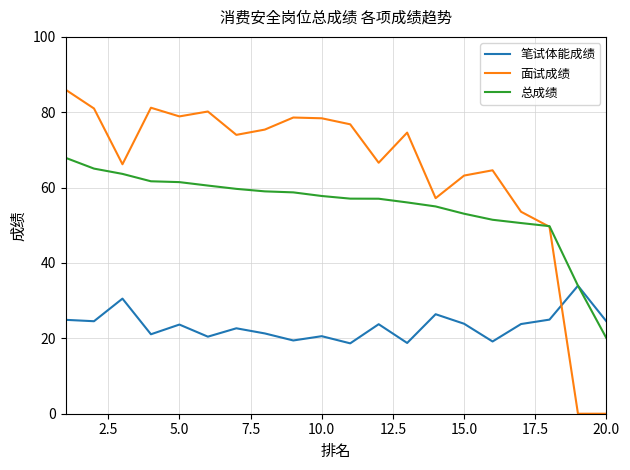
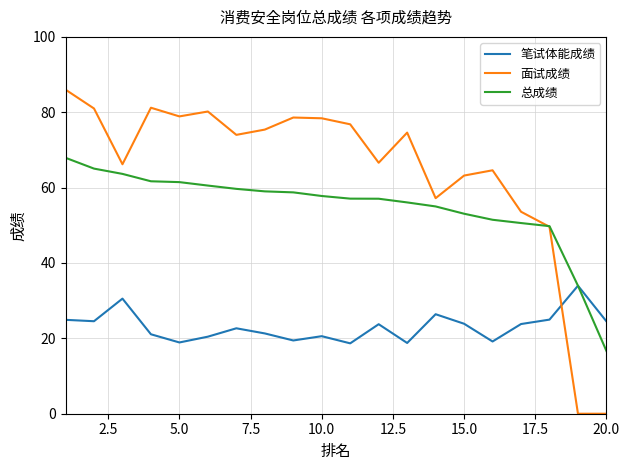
笔试体能成绩, 5.0: 24 -> 19
总成绩, 20.0: 20 -> 17
